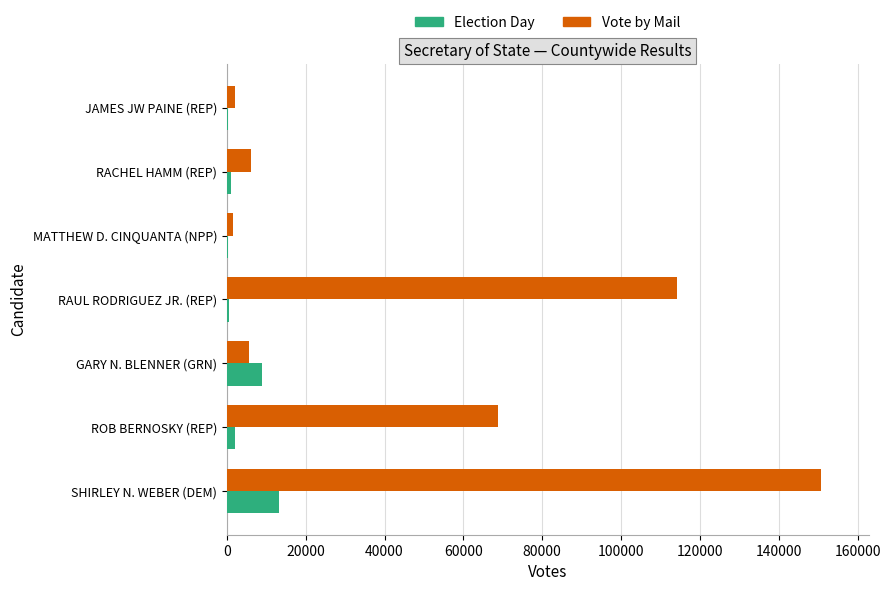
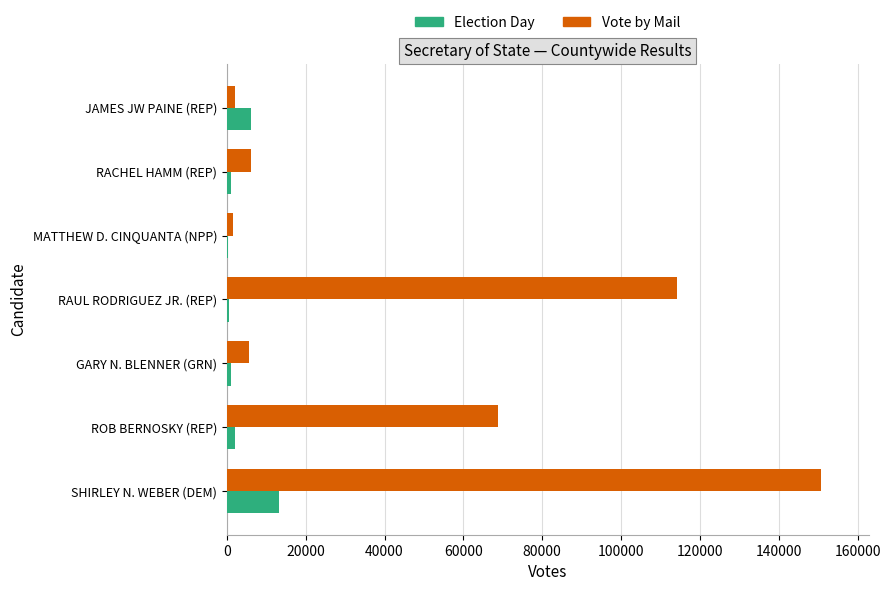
Election Day, JAMES JW PAINE (REP): 0 -> 6000
Election Day, GARY N. BLENNER (GRN): 9000 -> 1000
